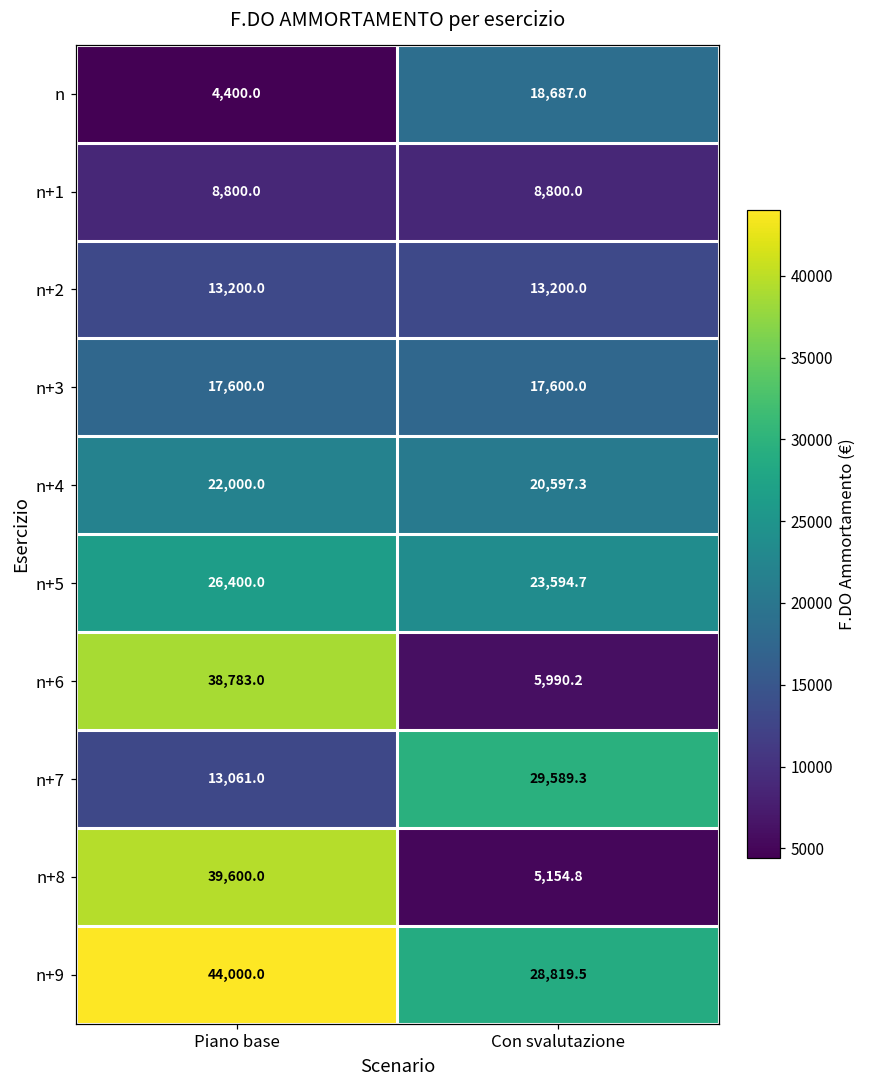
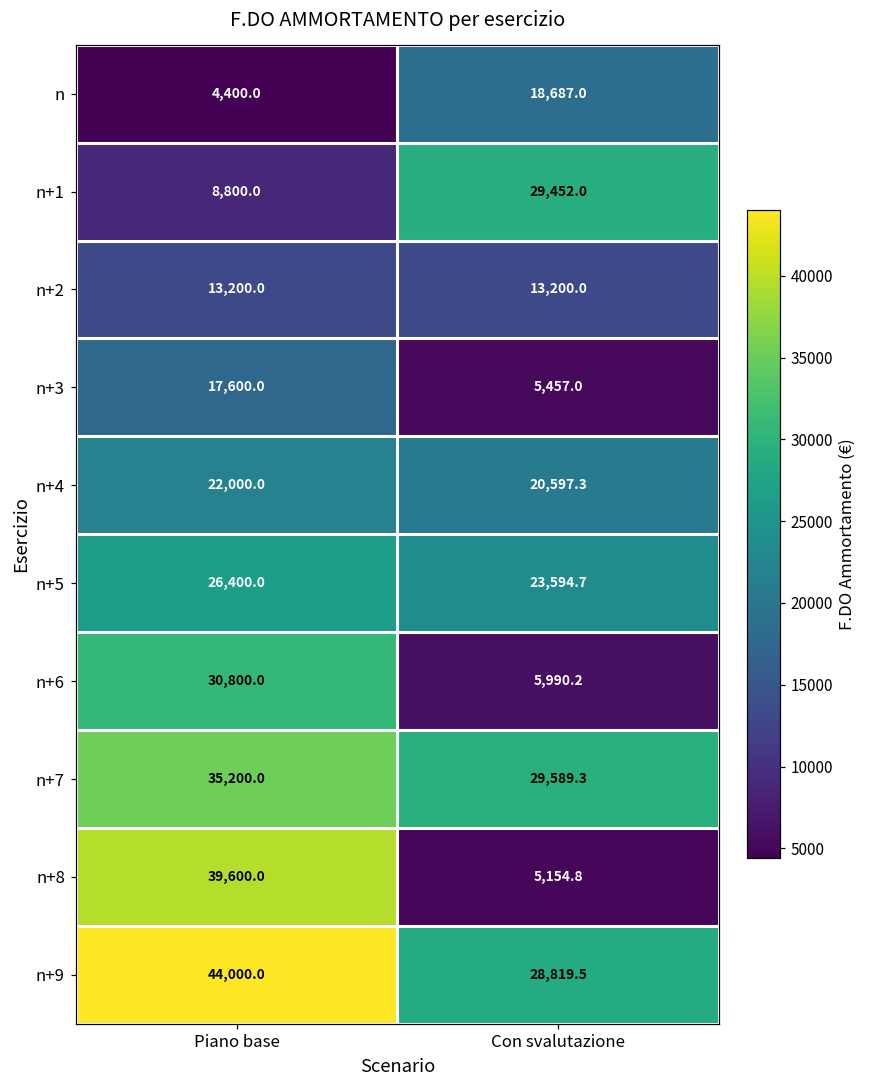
n+1, Con svalutazione: 8,800.0 -> 29,452.0
n+3, Con svalutazione: 17,600.0 -> 5,457.0
n+6, Piano base: 38,783.0 -> 30,800.0
n+7, Piano base: 13,061.0 -> 35,200.0
